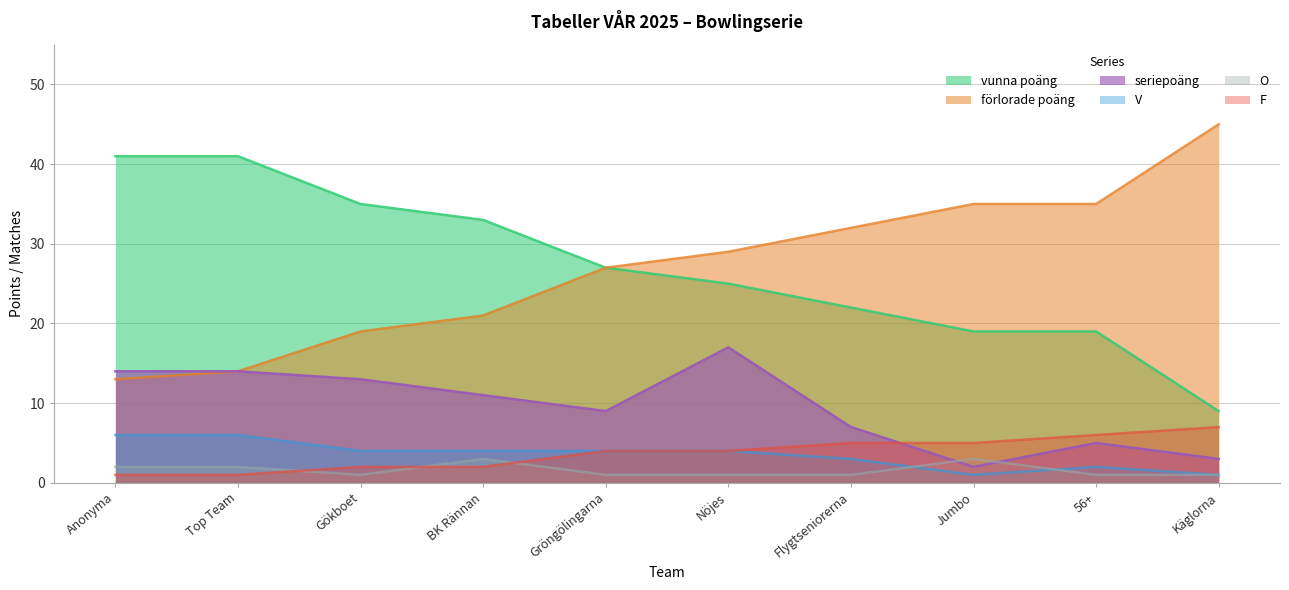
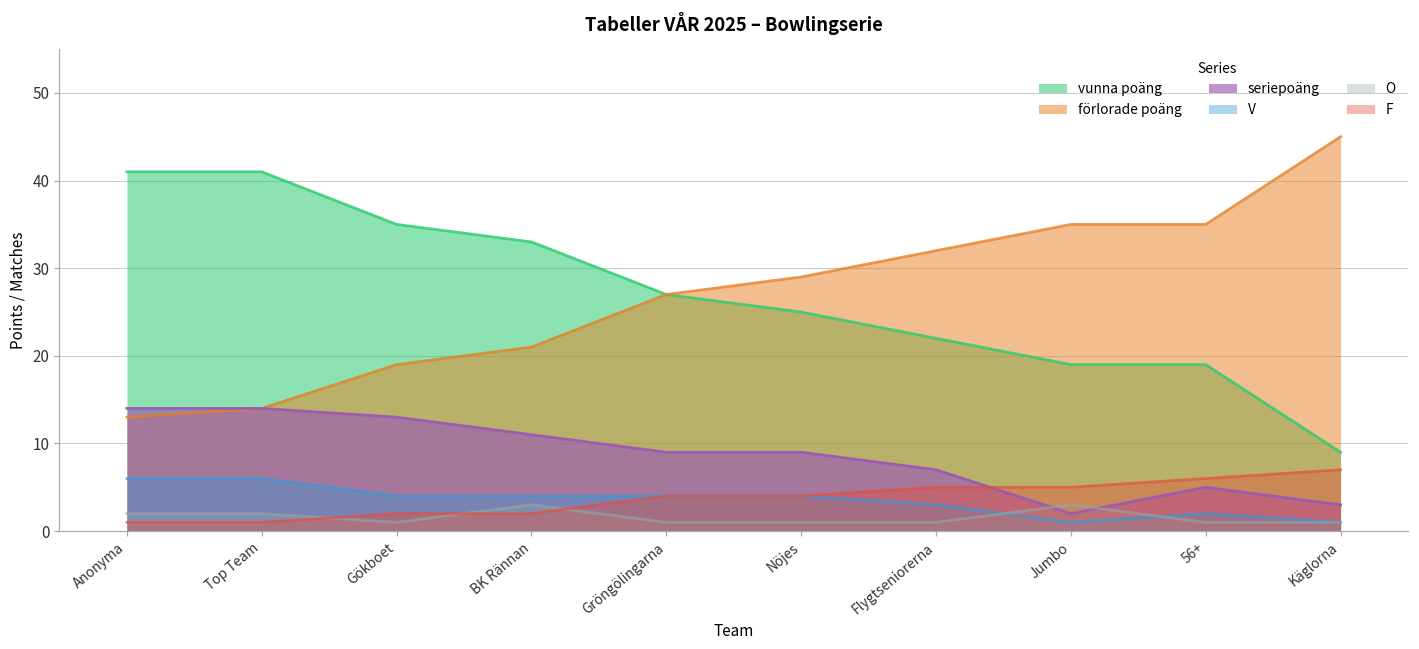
seriepoäng, Nöjes: 17 -> 9
